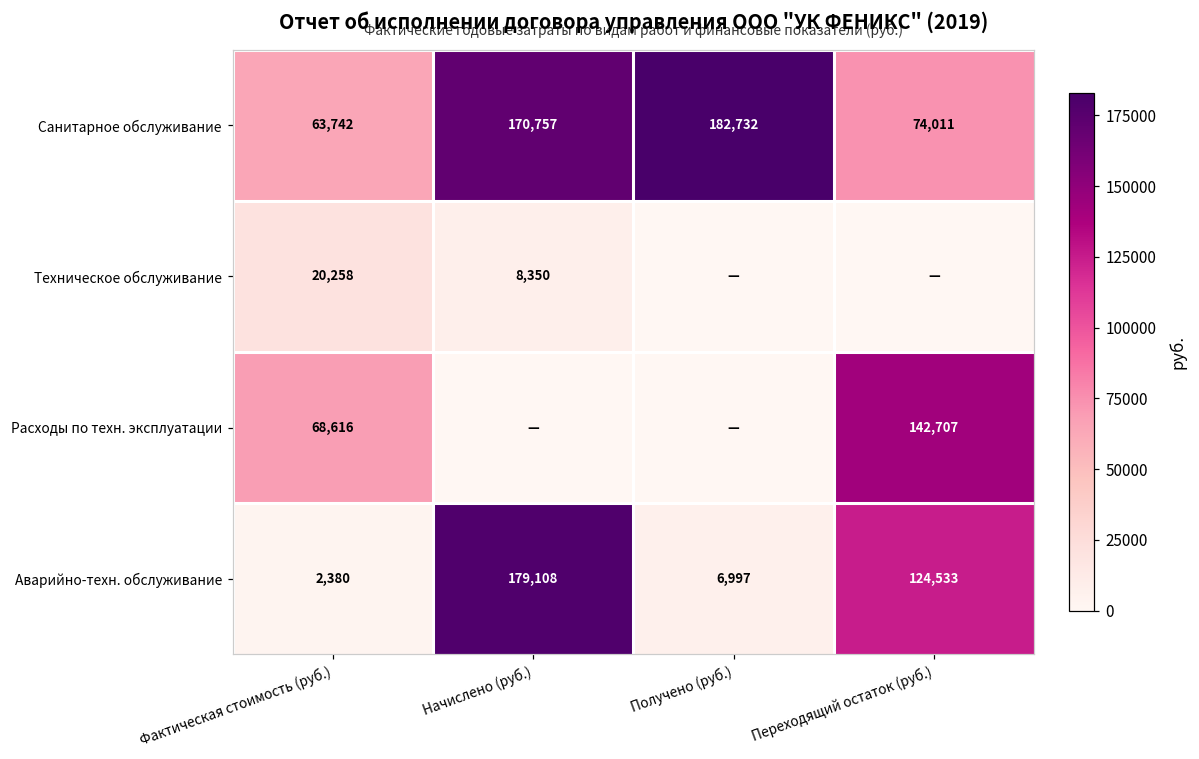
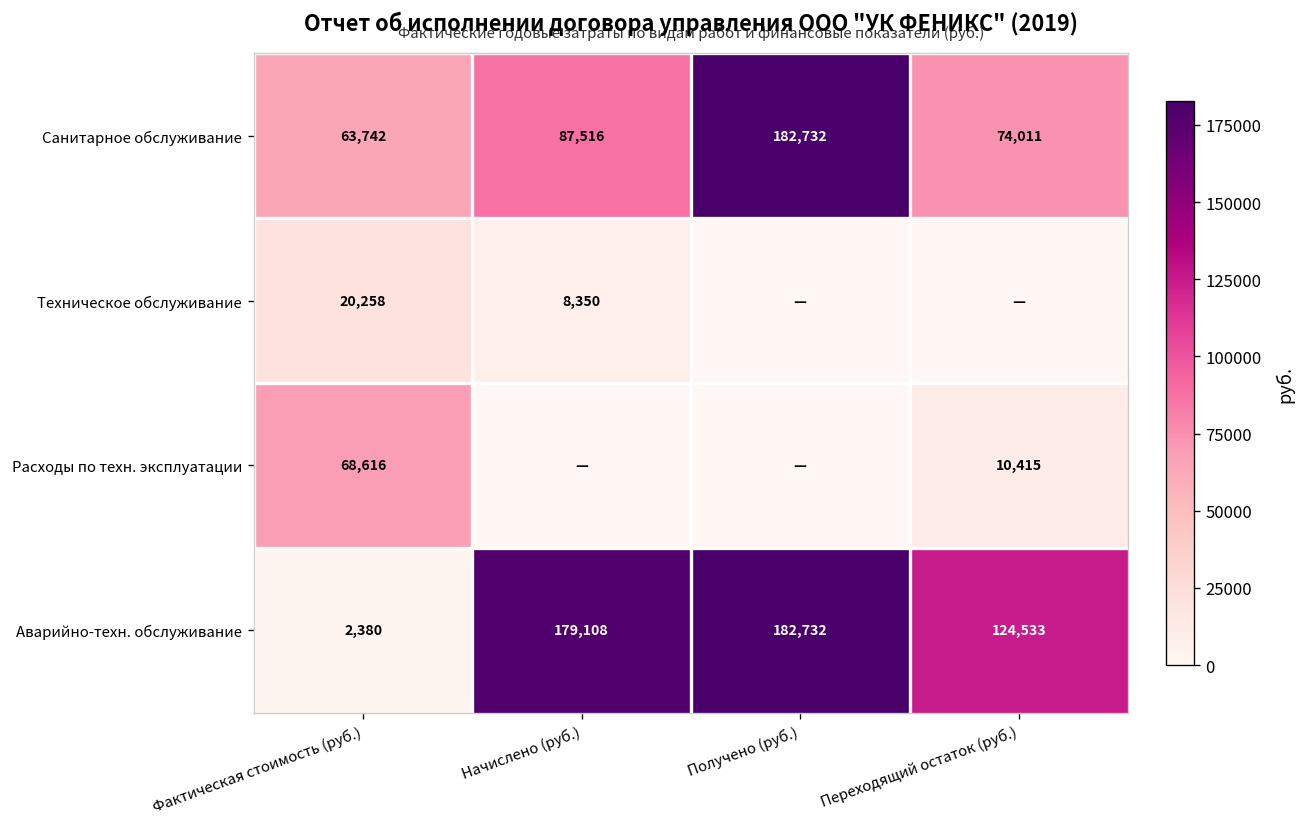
Санитарное обслуживание, Начислено (руб.): 170,757 -> 87,516
Расходы по техн. эксплуатации, Переходящий остаток (руб.): 142,707 -> 10,415
Аварийно-техн. обслуживание, Получено (руб.): 6,997 -> 182,732
